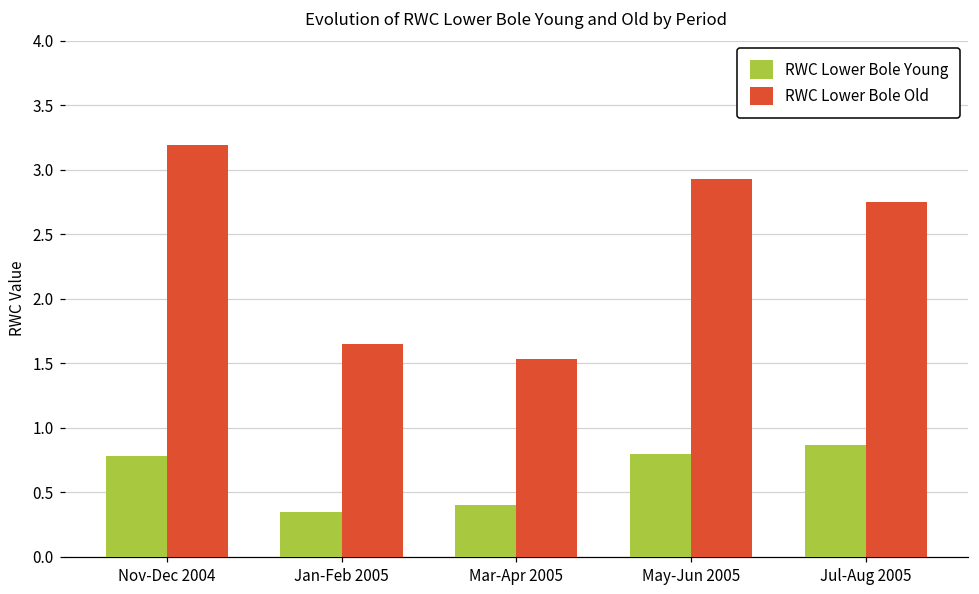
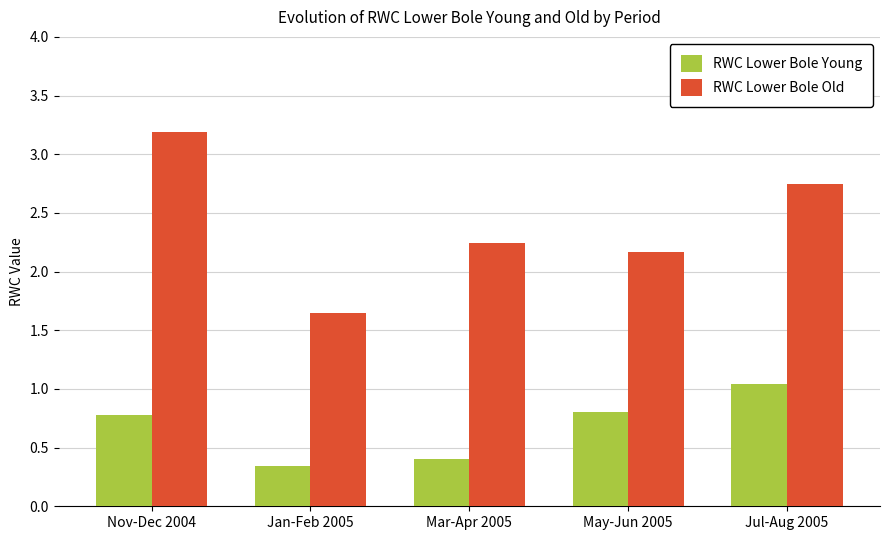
RWC Lower Bole Old, Mar-Apr 2005: 1.53 -> 2.24
RWC Lower Bole Old, May-Jun 2005: 2.93 -> 2.17
RWC Lower Bole Young, Jul-Aug 2005: 0.87 -> 1.04
